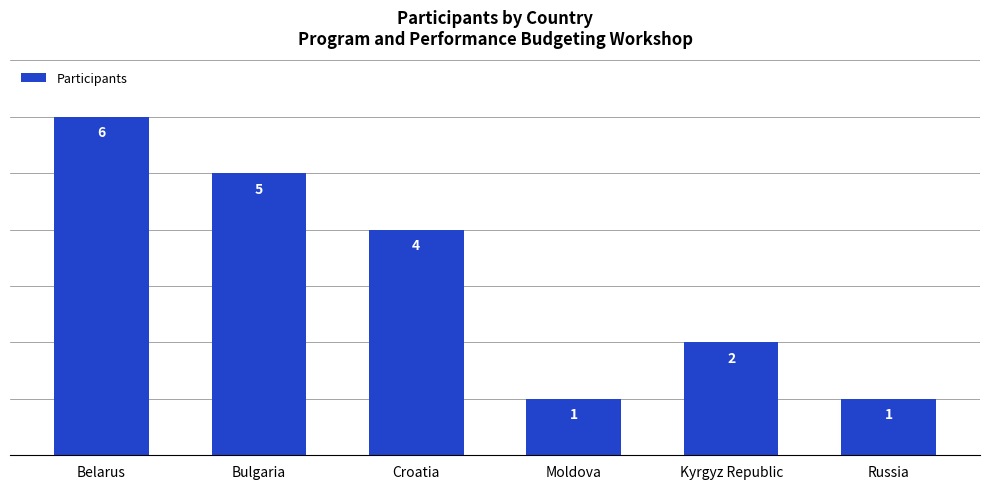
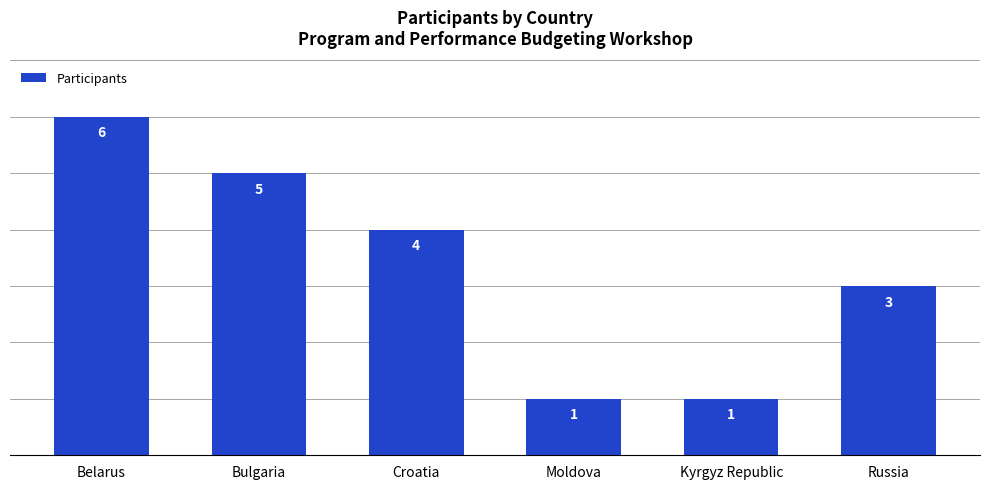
Kyrgyz Republic: 2 -> 1
Russia: 1 -> 3
